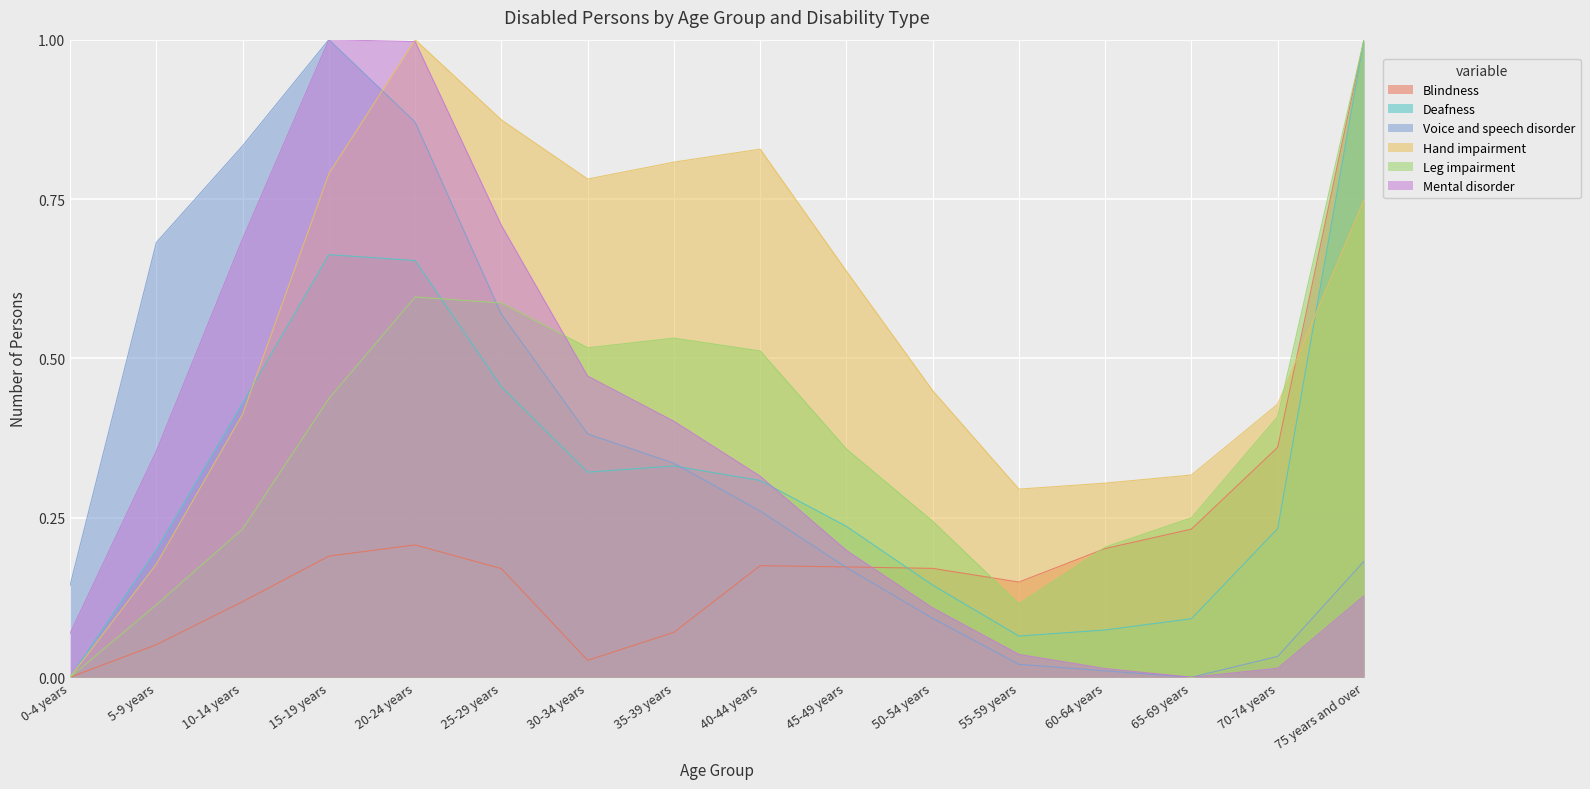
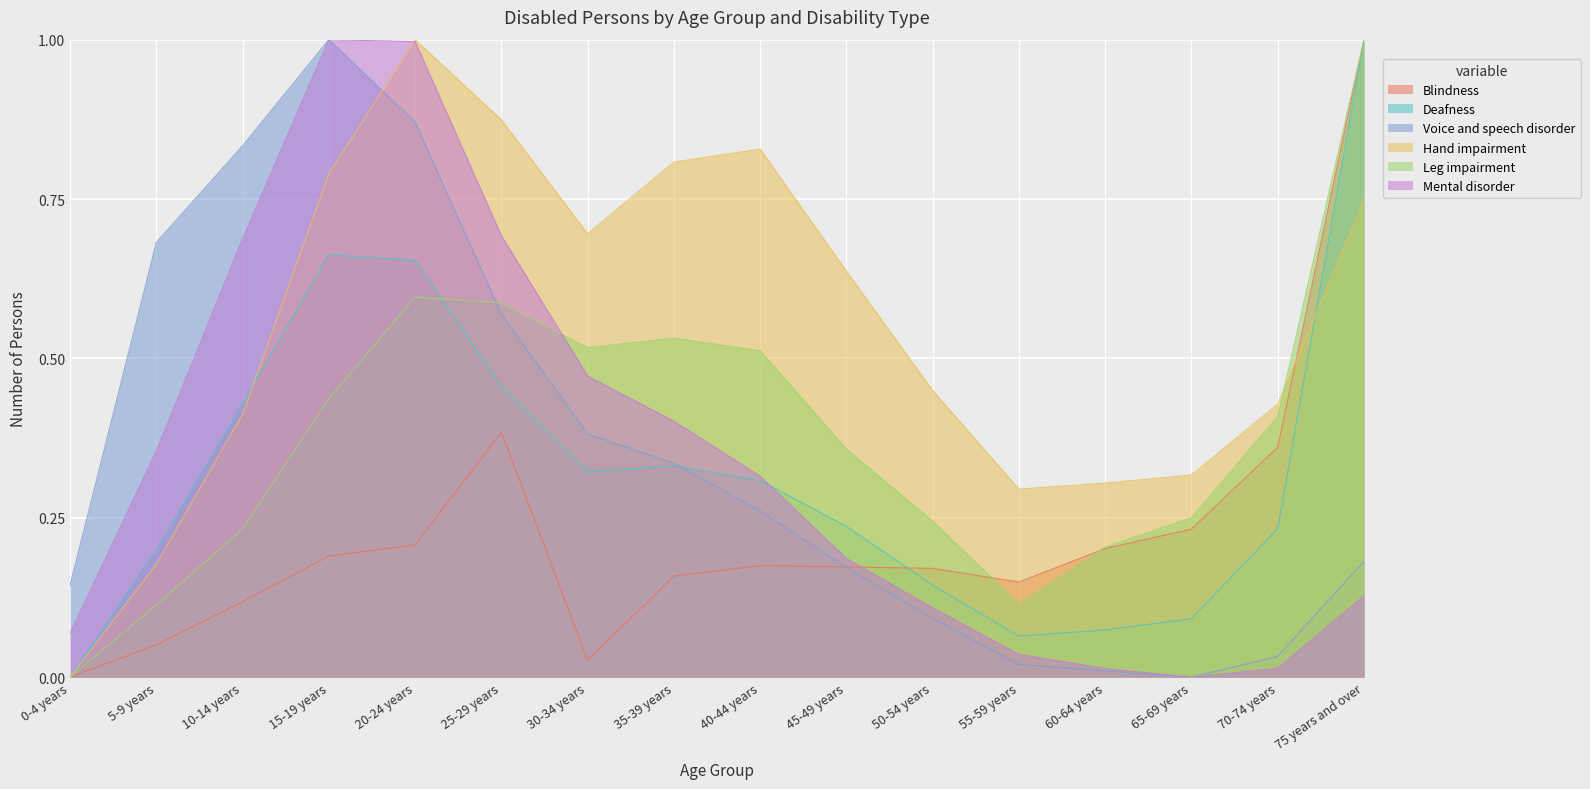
Blindness, 25-29 years: 0.17 -> 0.38
Mental disorder, 25-29 years: 0.71 -> 0.69
Hand impairment, 30-34 years: 0.78 -> 0.70
Blindness, 35-39 years: 0.07 -> 0.16
Mental disorder, 45-49 years: 0.20 -> 0.19
